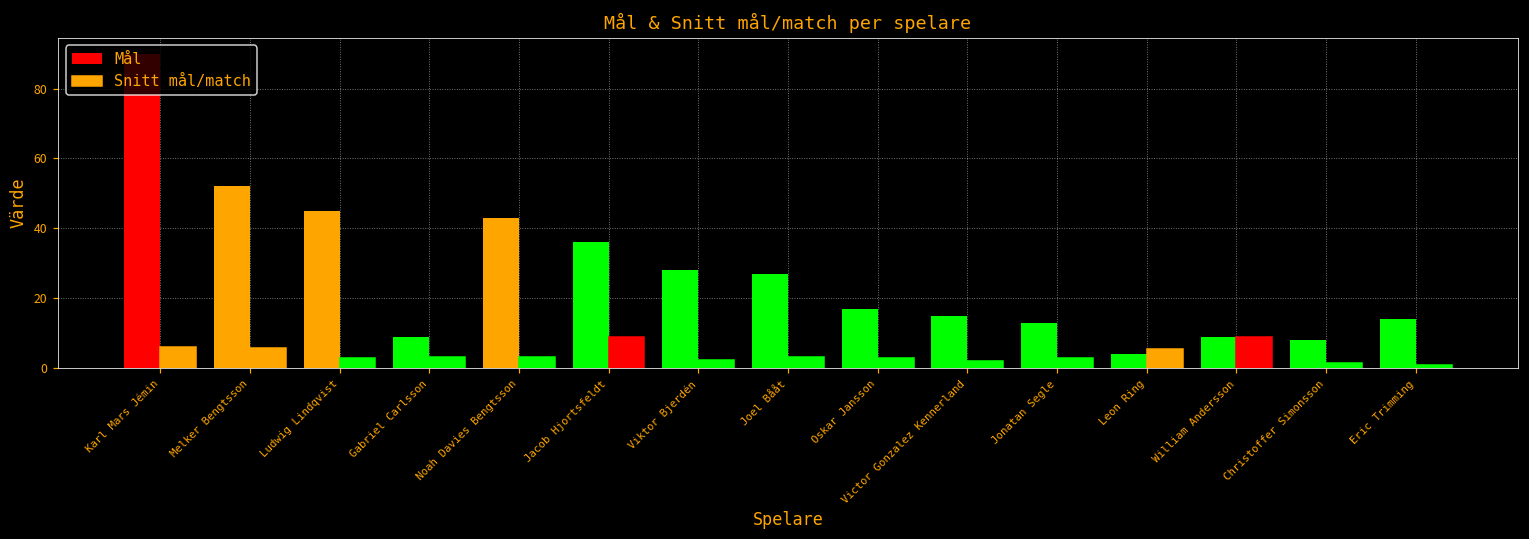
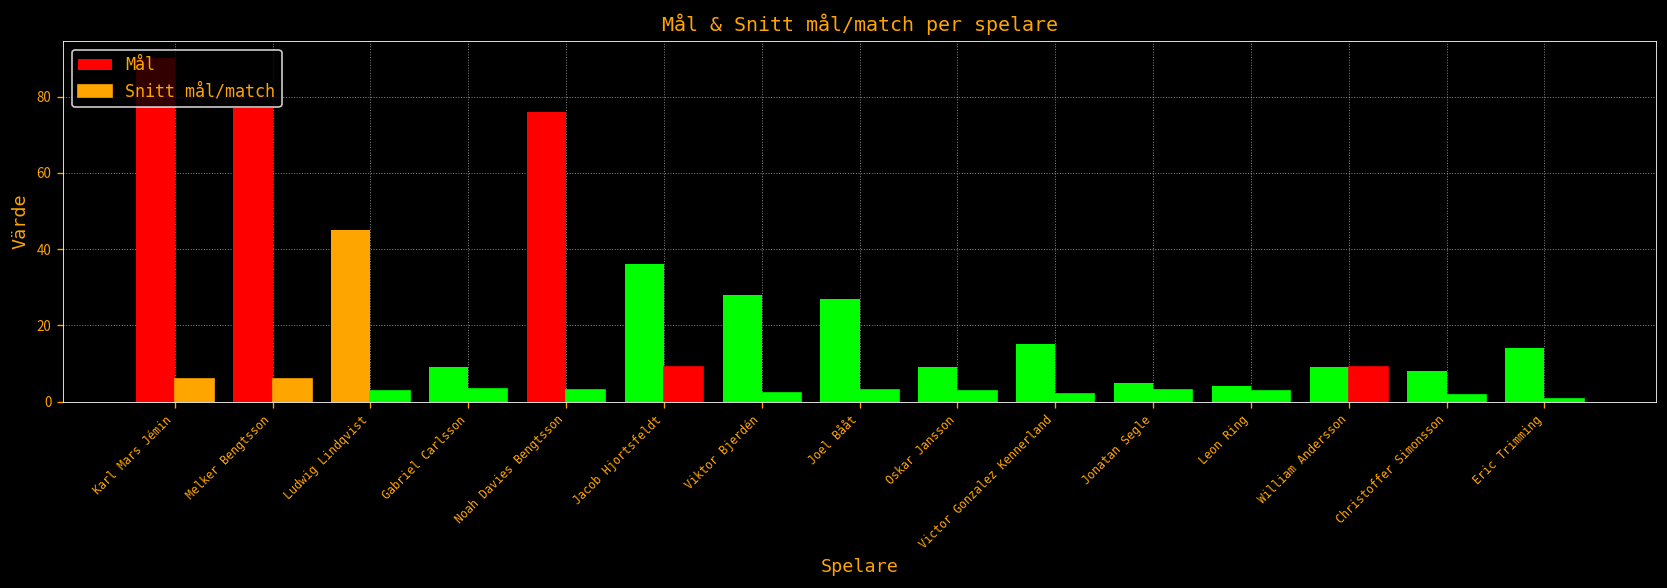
Mål, Melker Bengtsson: 52 -> 77
Mål, Noah Davies Bengtsson: 43 -> 76
Mål, Oskar Jansson: 17 -> 9
Mål, Jonatan Segle: 13 -> 5
Snitt mål/match, Leon Ring: 6 -> 3
